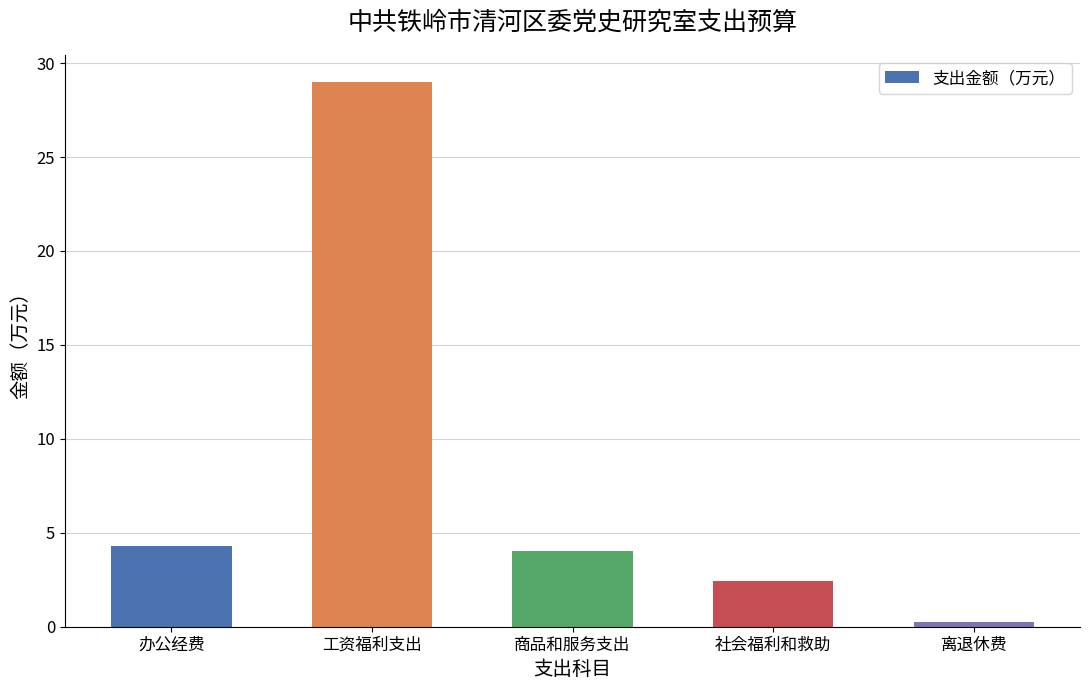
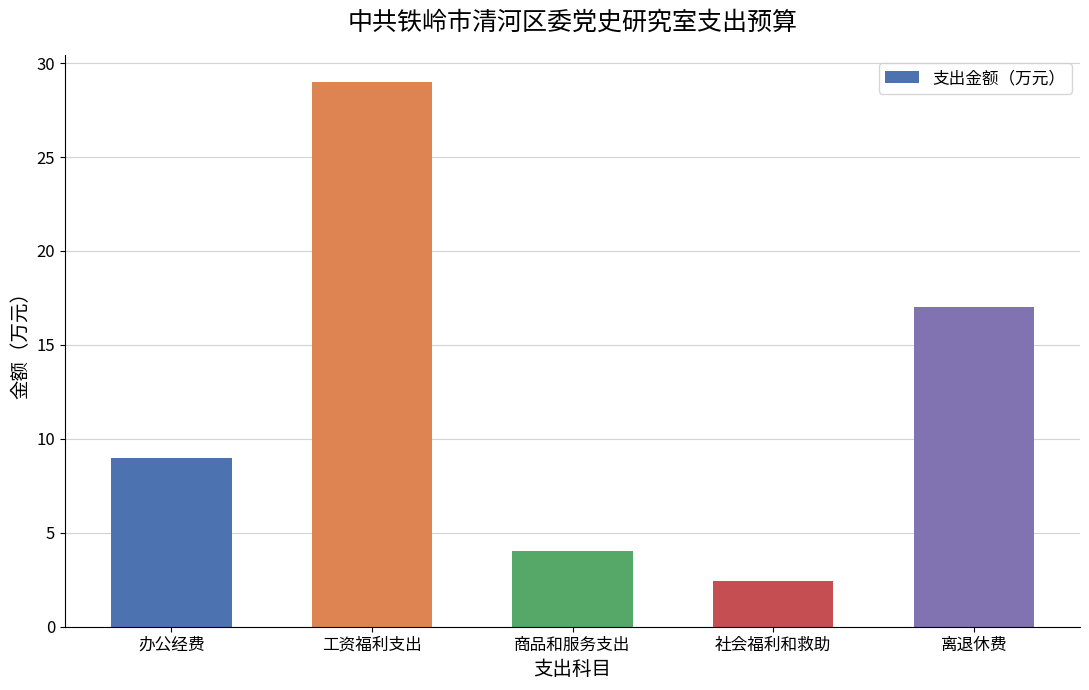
办公经费: 4.3 -> 9.0
离退休费: 0.2 -> 17.0
